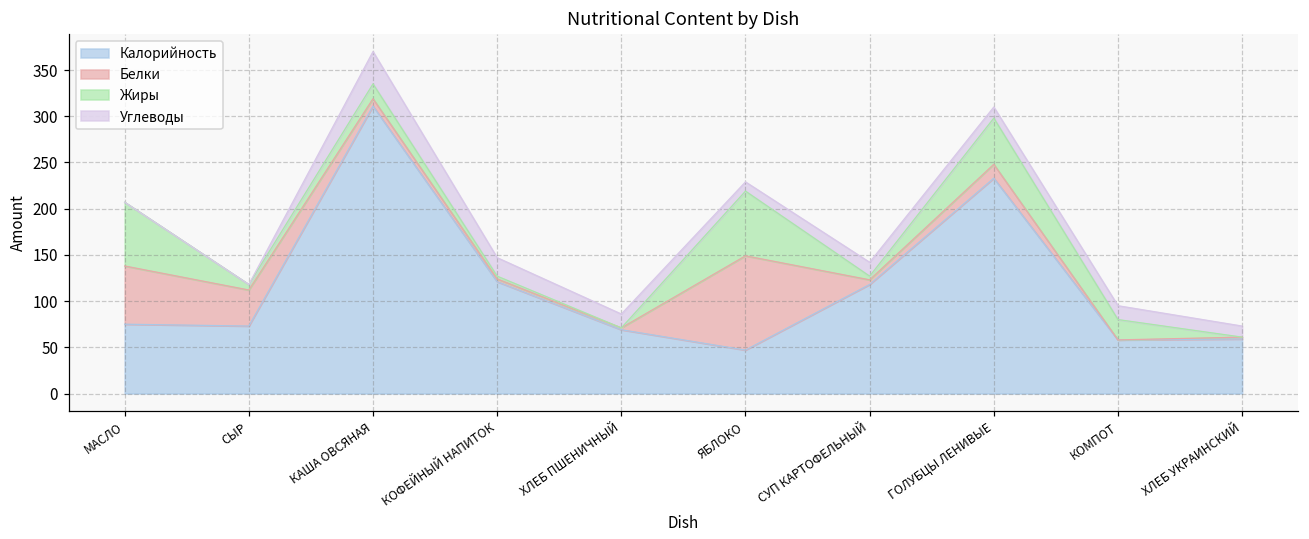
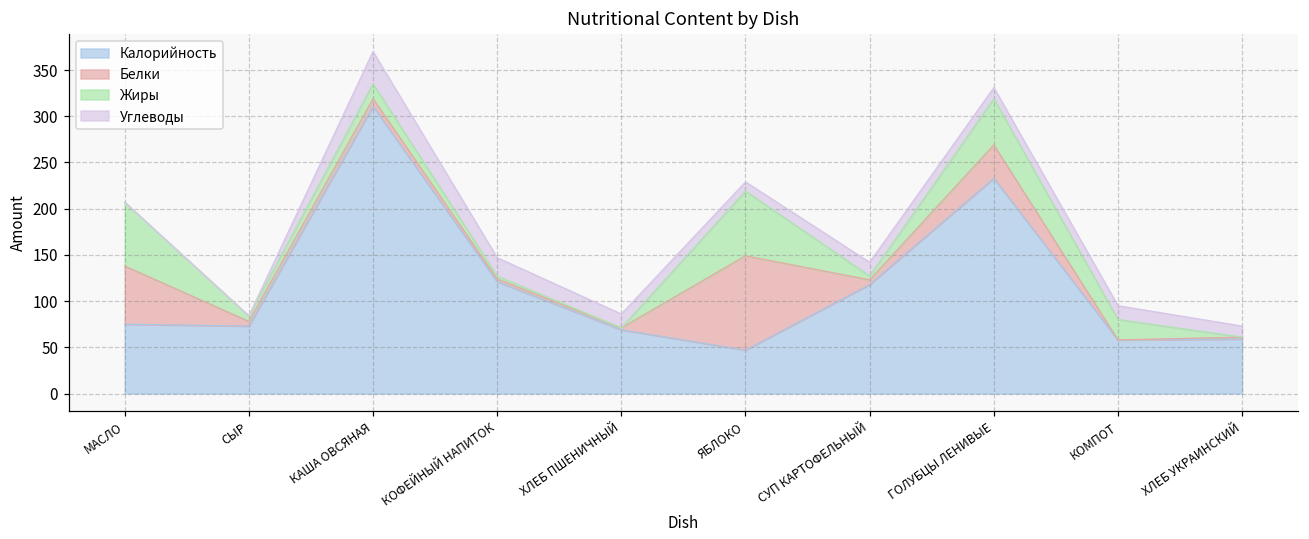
Белки, СЫР: 40 -> 10
Белки, ГОЛУБЦЫ ЛЕНИВЫЕ: 20 -> 40
